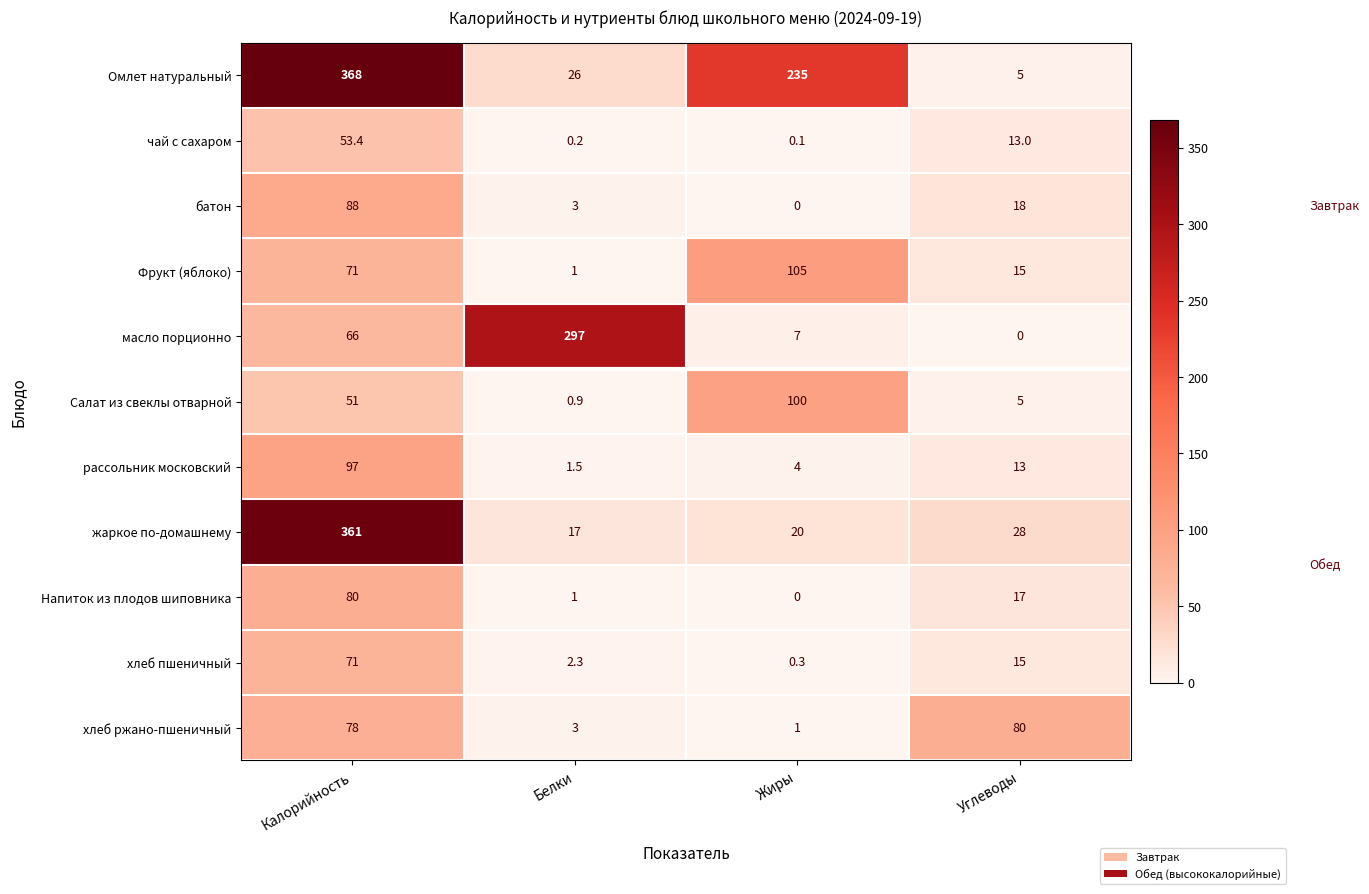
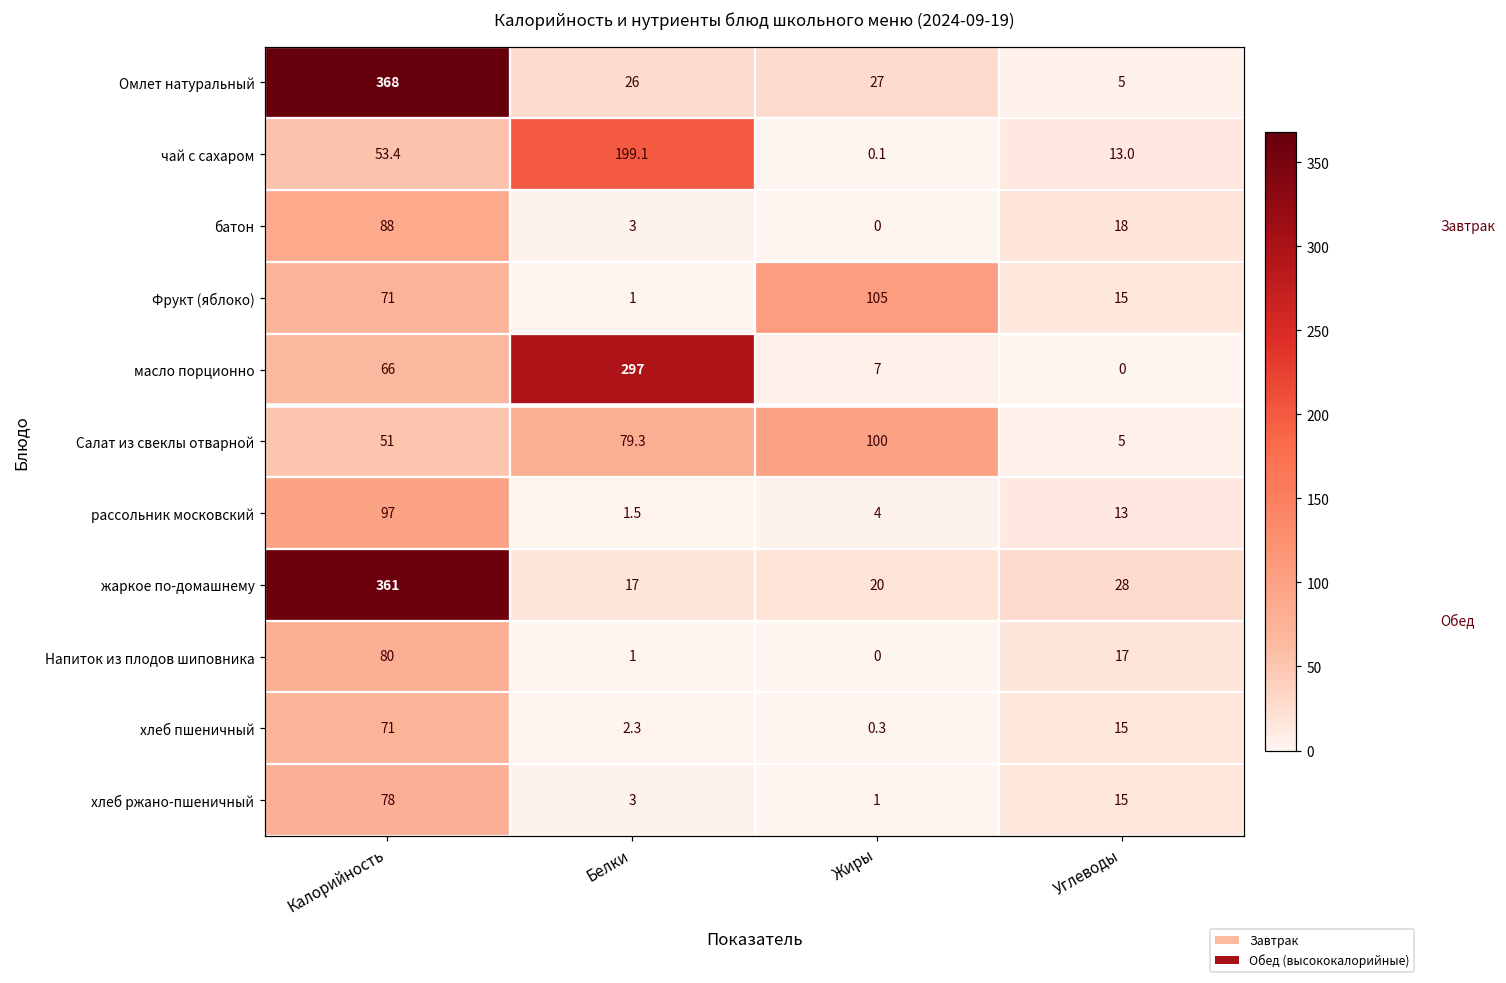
Омлет натуральный, Жиры: 235 -> 27
чай с сахаром, Белки: 0.2 -> 199.1
Салат из свеклы отварной, Белки: 0.9 -> 79.3
хлеб ржано-пшеничный, Углеводы: 80 -> 15
